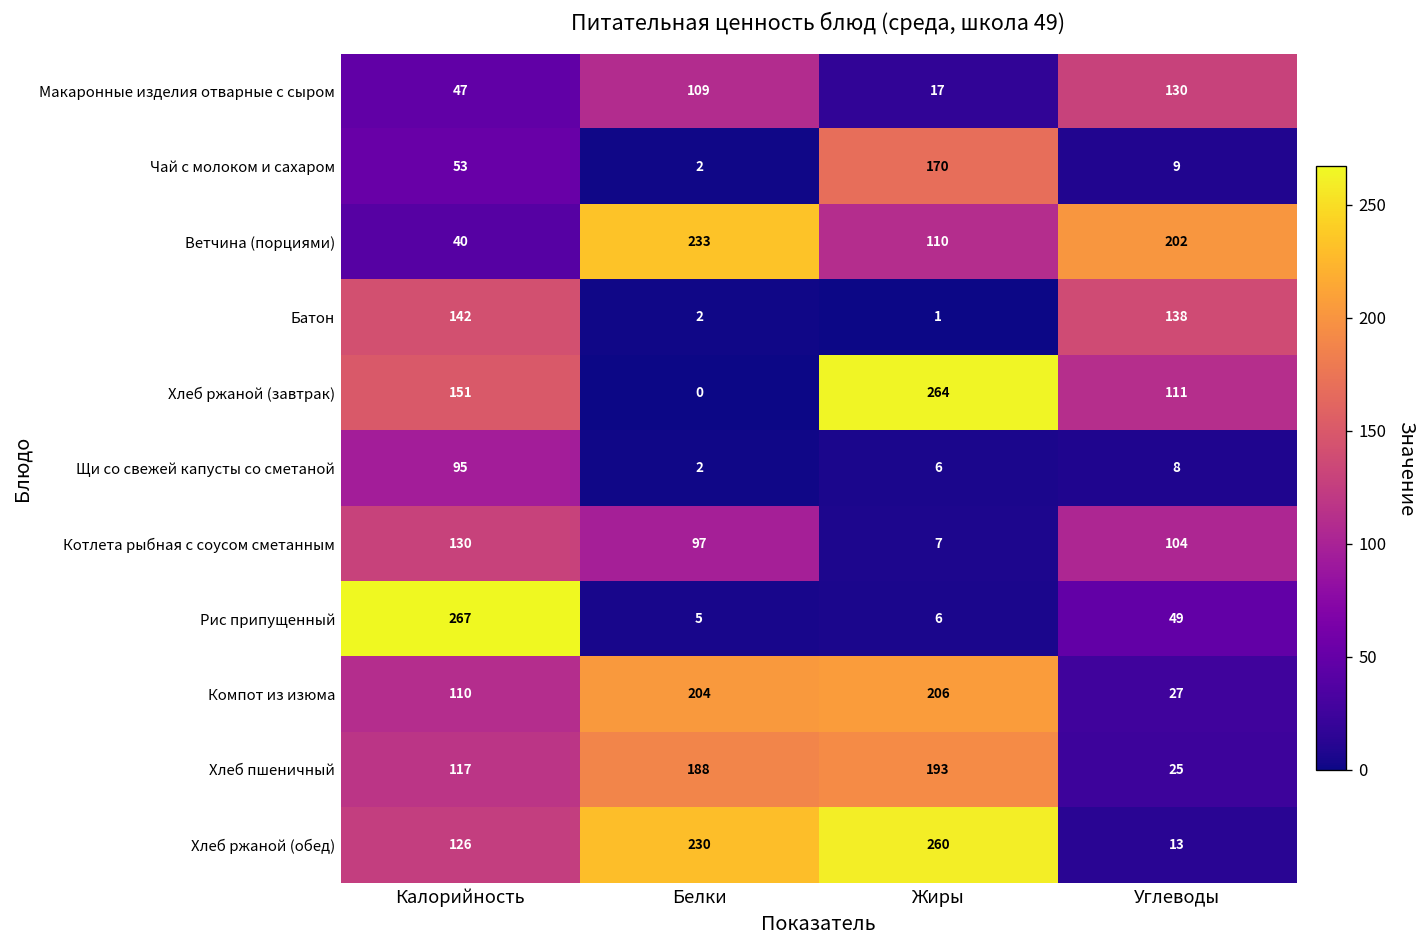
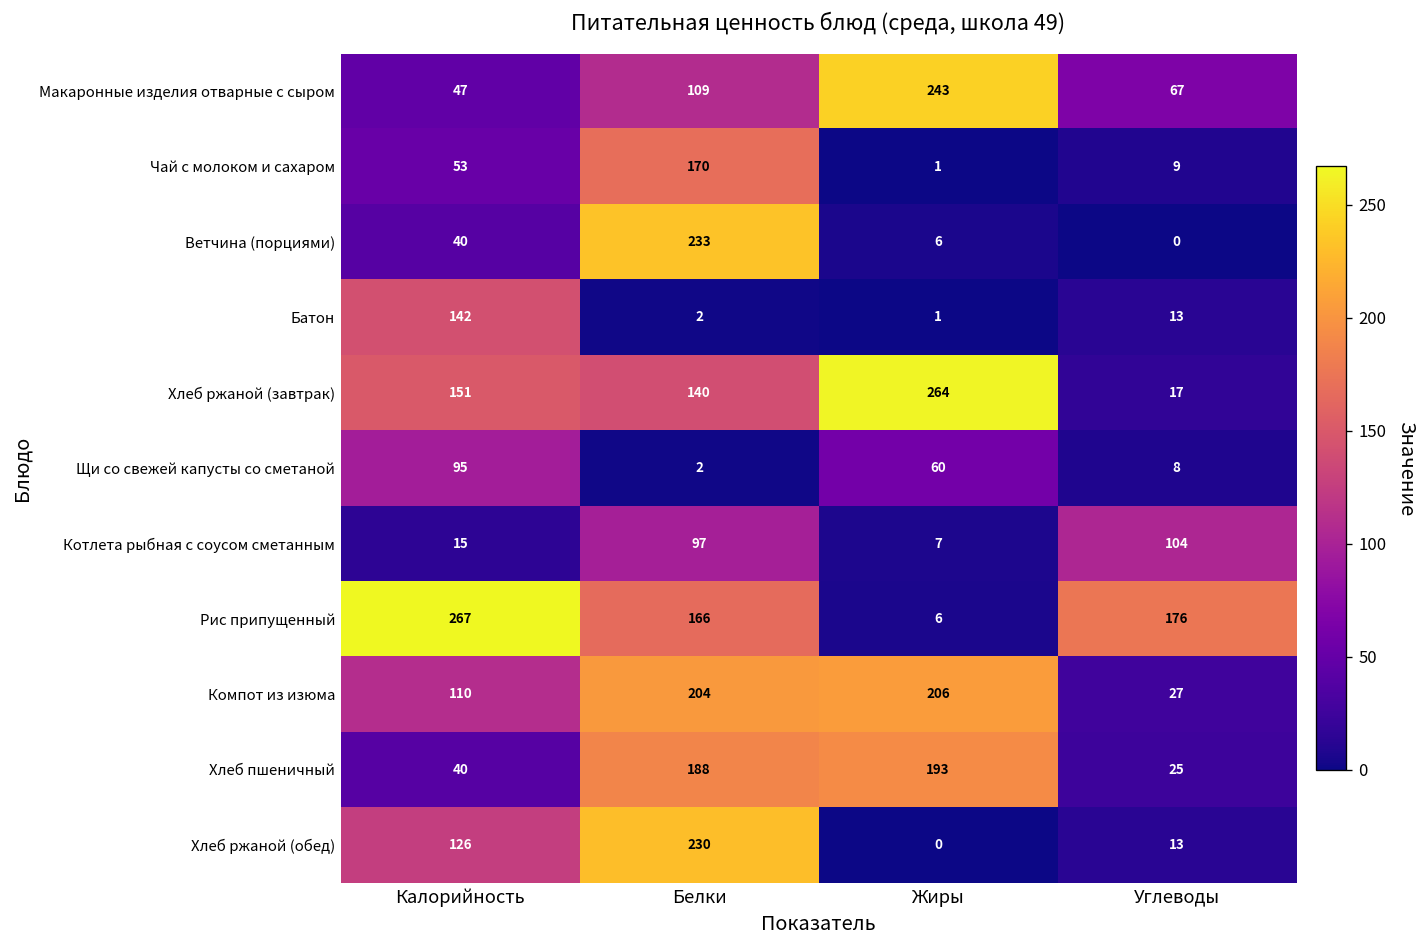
Макаронные изделия отварные с сыром, Жиры: 17 -> 243
Макаронные изделия отварные с сыром, Углеводы: 130 -> 67
Чай с молоком и сахаром, Белки: 2 -> 170
Чай с молоком и сахаром, Жиры: 170 -> 1
Ветчина (порциями), Жиры: 110 -> 6
Ветчина (порциями), Углеводы: 202 -> 0
Батон, Углеводы: 138 -> 13
Хлеб ржаной (завтрак), Белки: 0 -> 140
Хлеб ржаной (завтрак), Углеводы: 111 -> 17
Щи со свежей капусты со сметаной, Жиры: 6 -> 60
Котлета рыбная с соусом сметанным, Калорийность: 130 -> 15
Рис припущенный, Белки: 5 -> 166
Рис припущенный, Углеводы: 49 -> 176
Хлеб пшеничный, Калорийность: 117 -> 40
Хлеб ржаной (обед), Жиры: 260 -> 0
